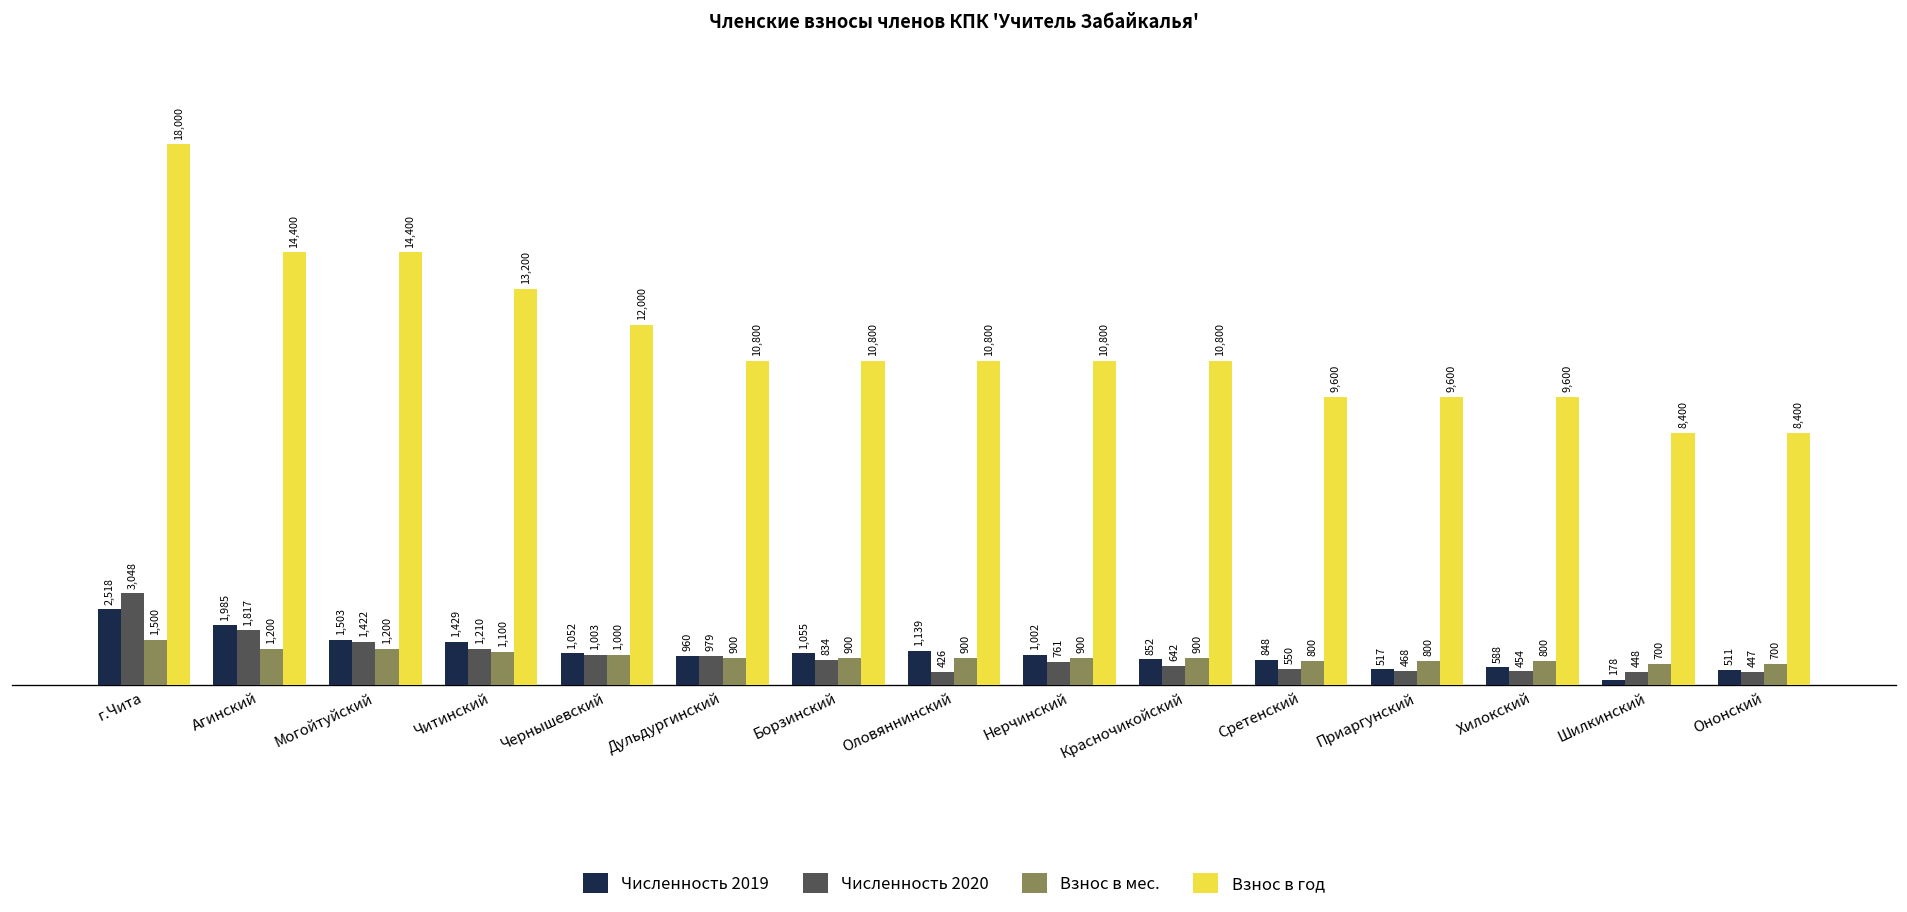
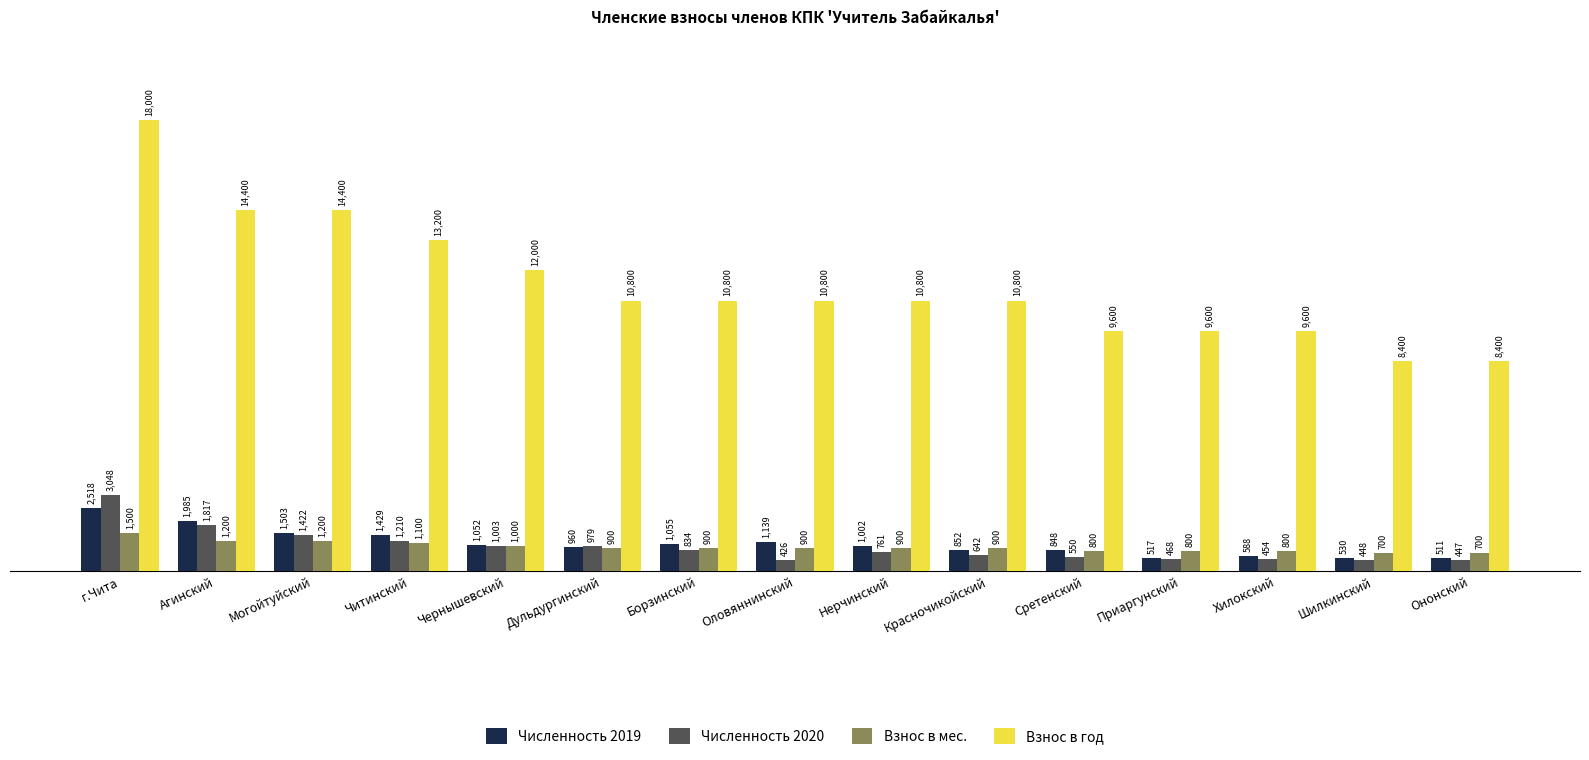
Численность 2019, Шилкинский: 178 -> 530
